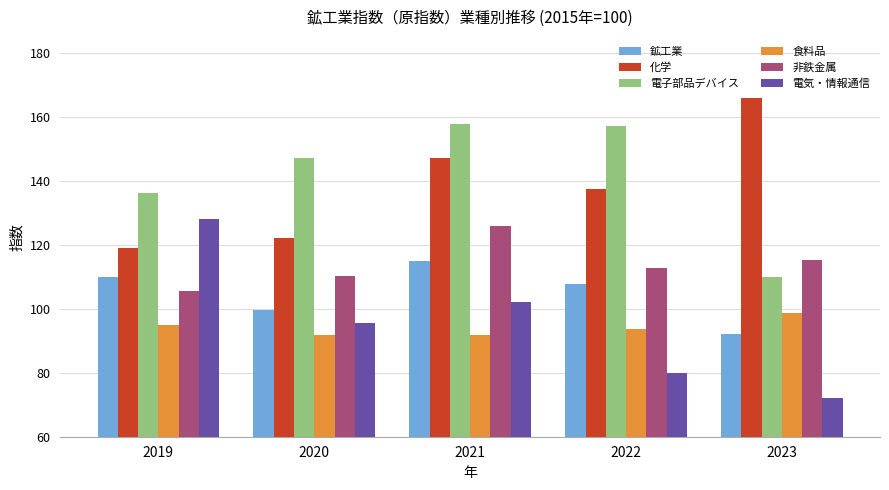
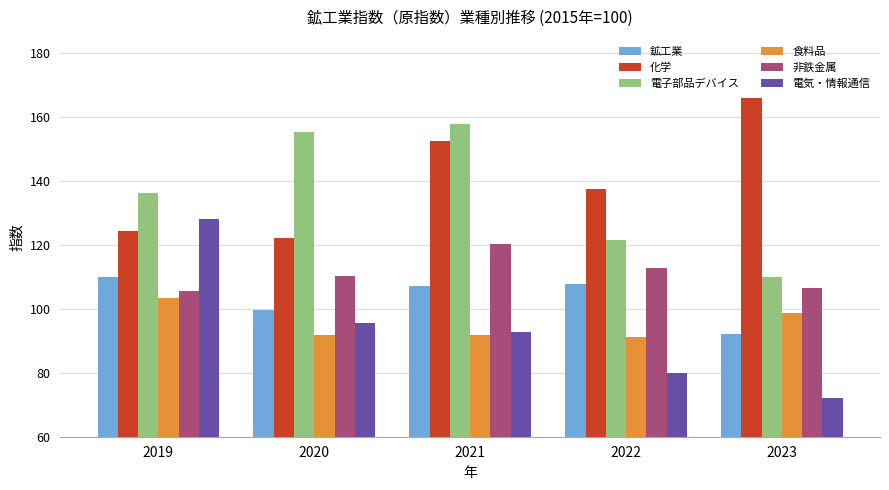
化学, 2019: 119 -> 124
食料品, 2019: 95 -> 103
電子部品デバイス, 2020: 147 -> 155
鉱工業, 2021: 115 -> 107
化学, 2021: 147 -> 153
非鉄金属, 2021: 126 -> 120
電気・情報通信, 2021: 102 -> 93
電子部品デバイス, 2022: 157 -> 122
食料品, 2022: 94 -> 91
非鉄金属, 2023: 115 -> 107
